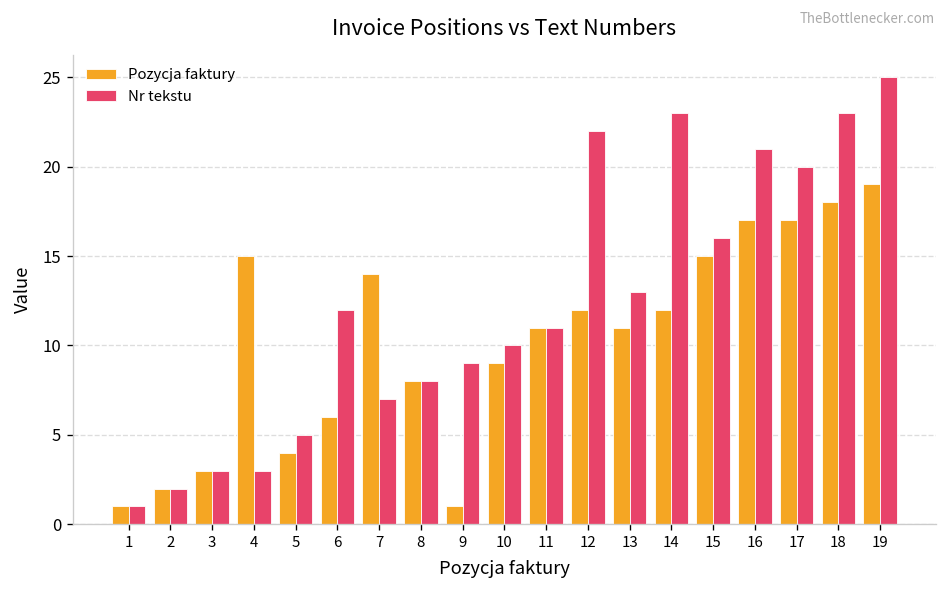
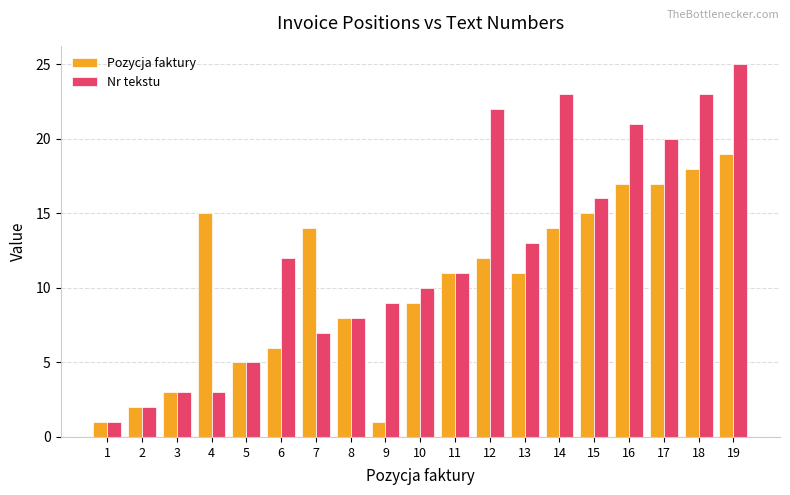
Pozycja faktury, 5: 4 -> 5
Pozycja faktury, 14: 12 -> 14
